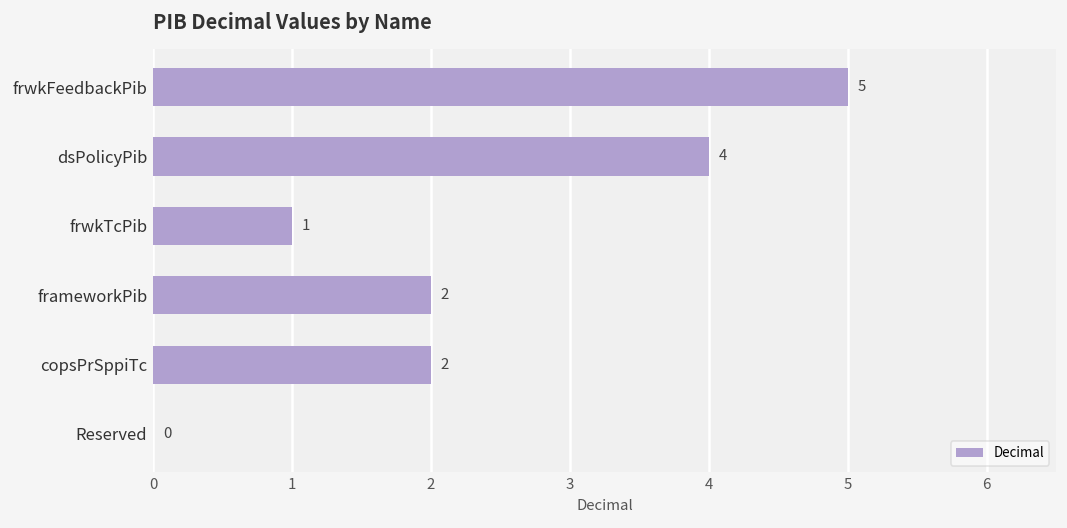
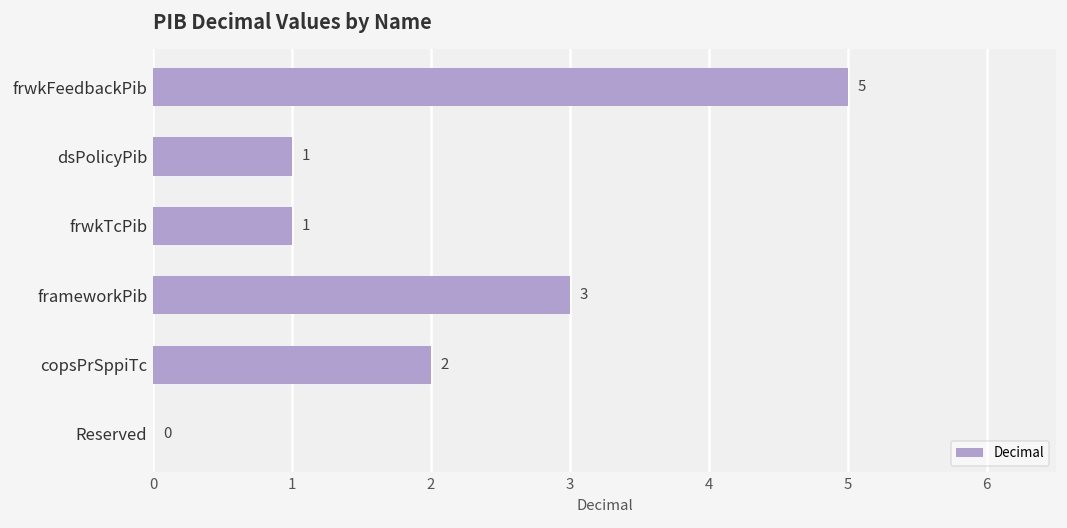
dsPolicyPib: 4 -> 1
frameworkPib: 2 -> 3
